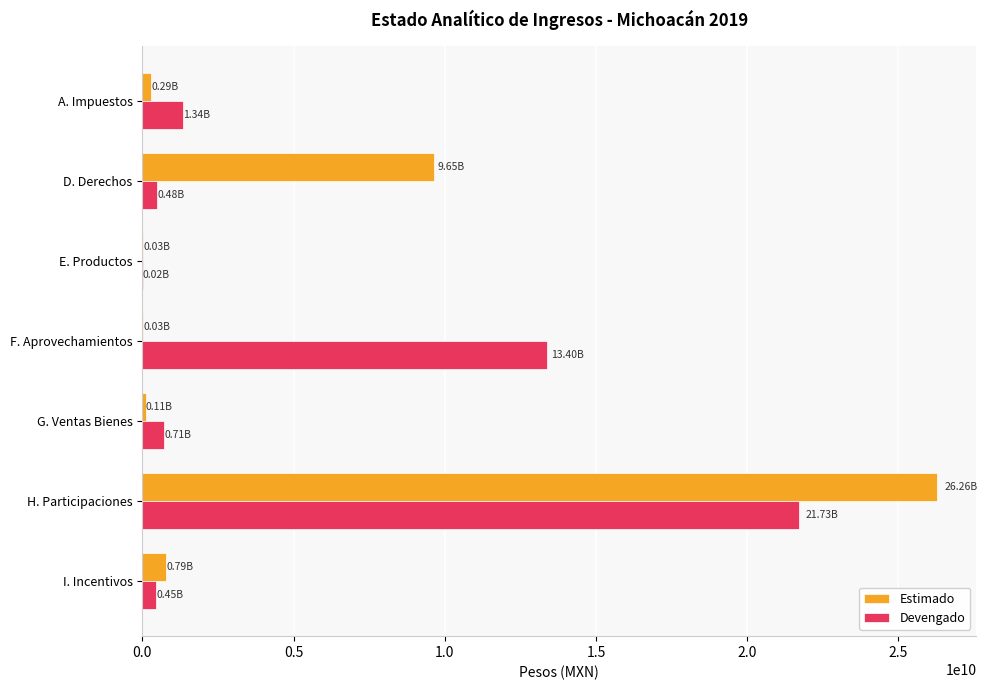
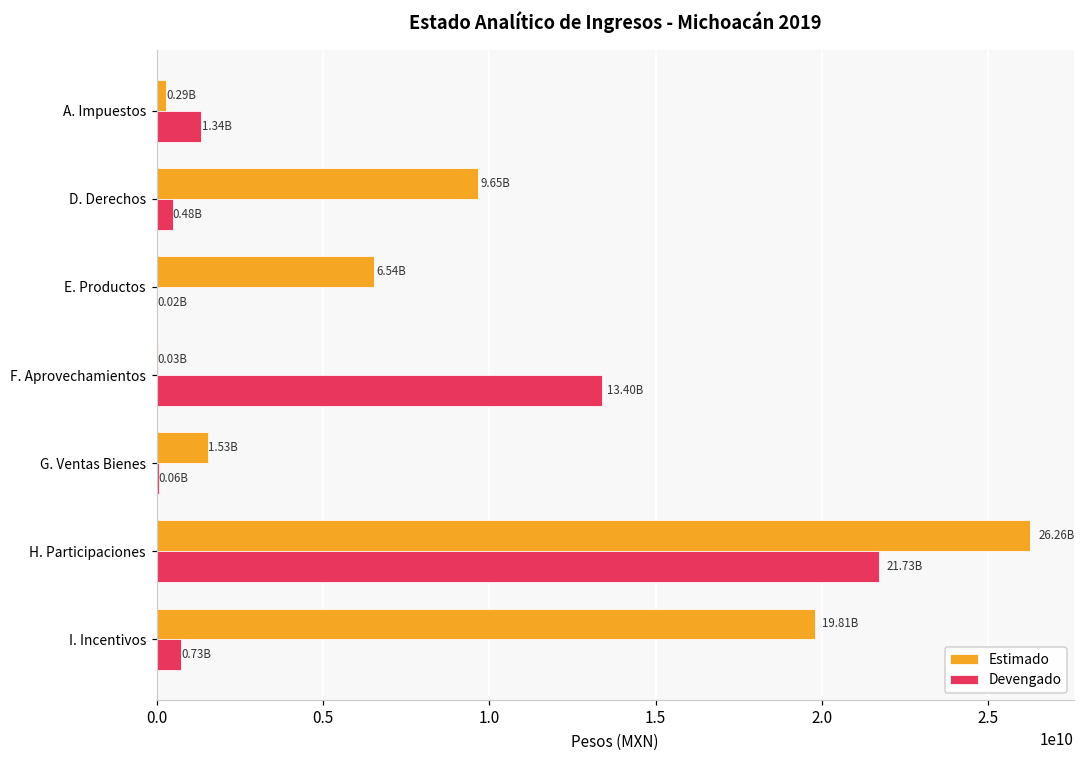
Estimado, E. Productos: 0.03B -> 6.54B
Estimado, G. Ventas Bienes: 0.11B -> 1.53B
Devengado, G. Ventas Bienes: 0.71B -> 0.06B
Estimado, I. Incentivos: 0.79B -> 19.81B
Devengado, I. Incentivos: 0.45B -> 0.73B
